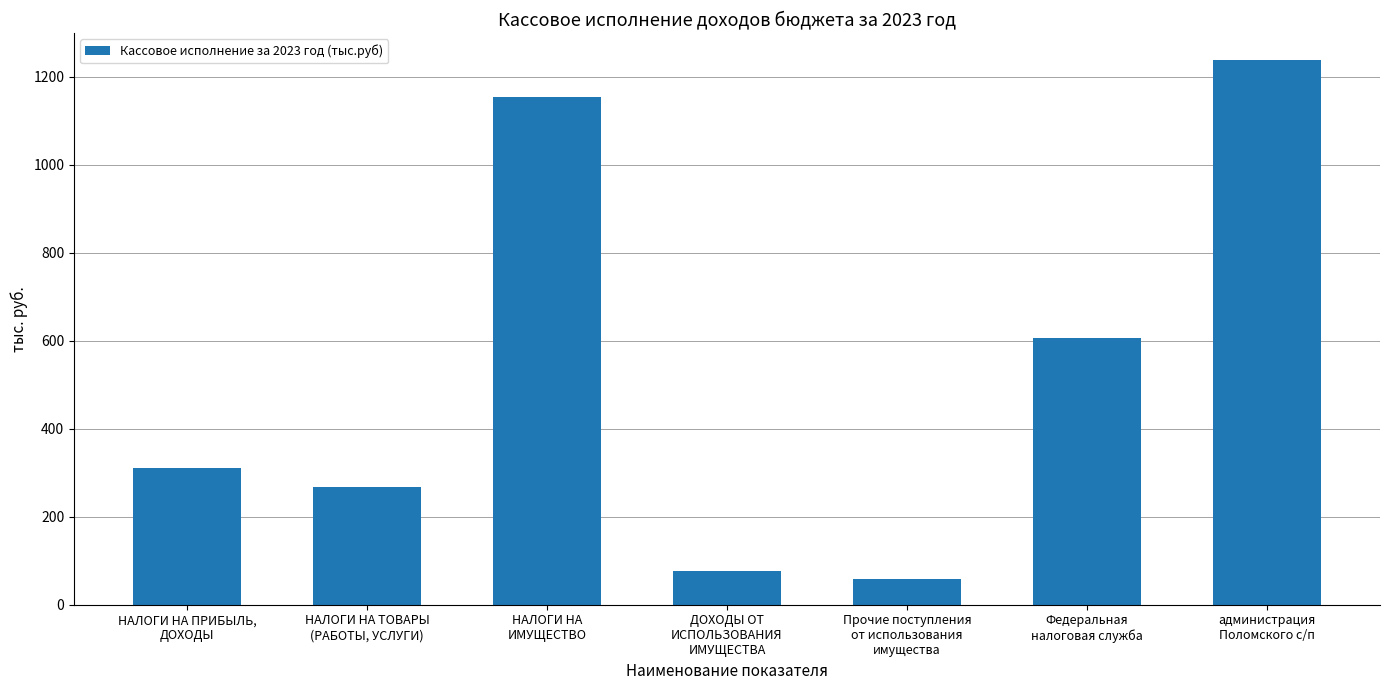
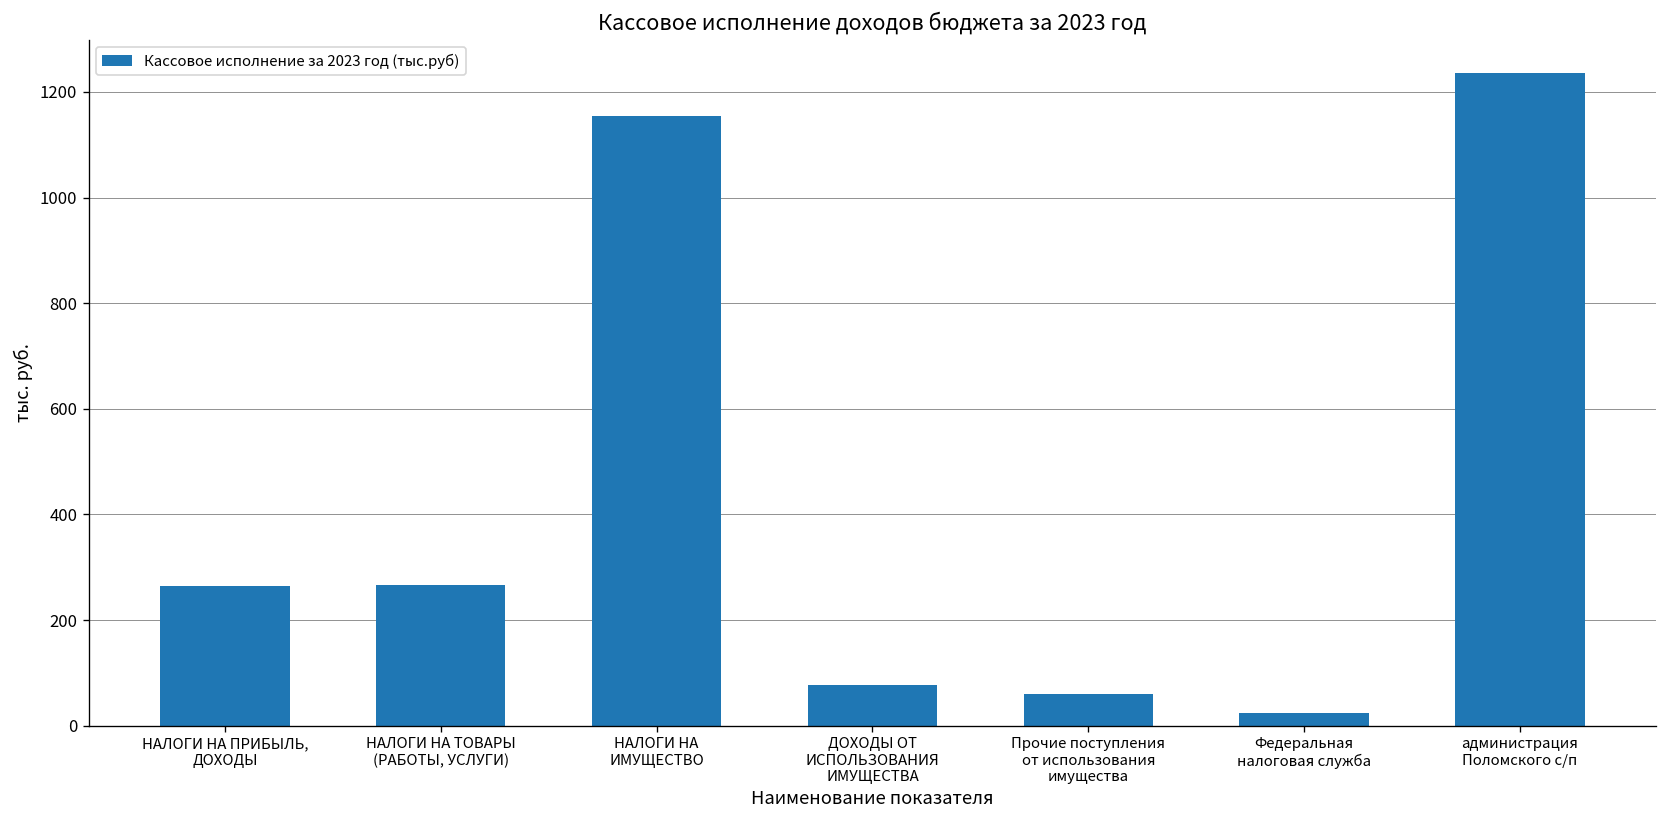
НАЛОГИ НА ПРИБЫЛЬ, ДОХОДЫ: 310 -> 270
Федеральная налоговая служба: 610 -> 20
